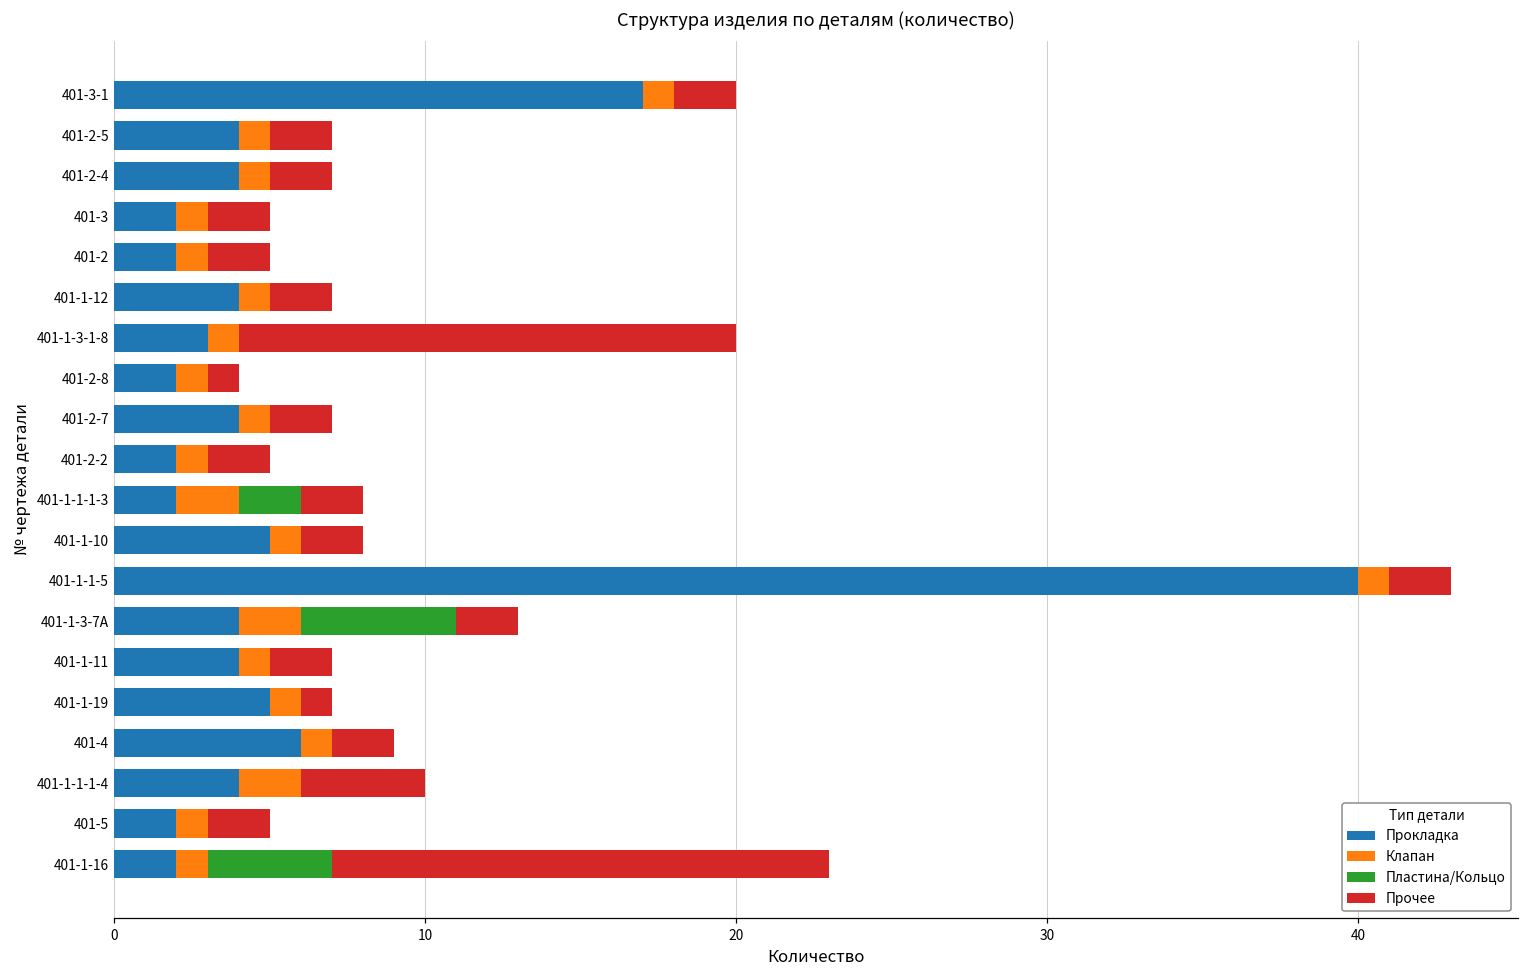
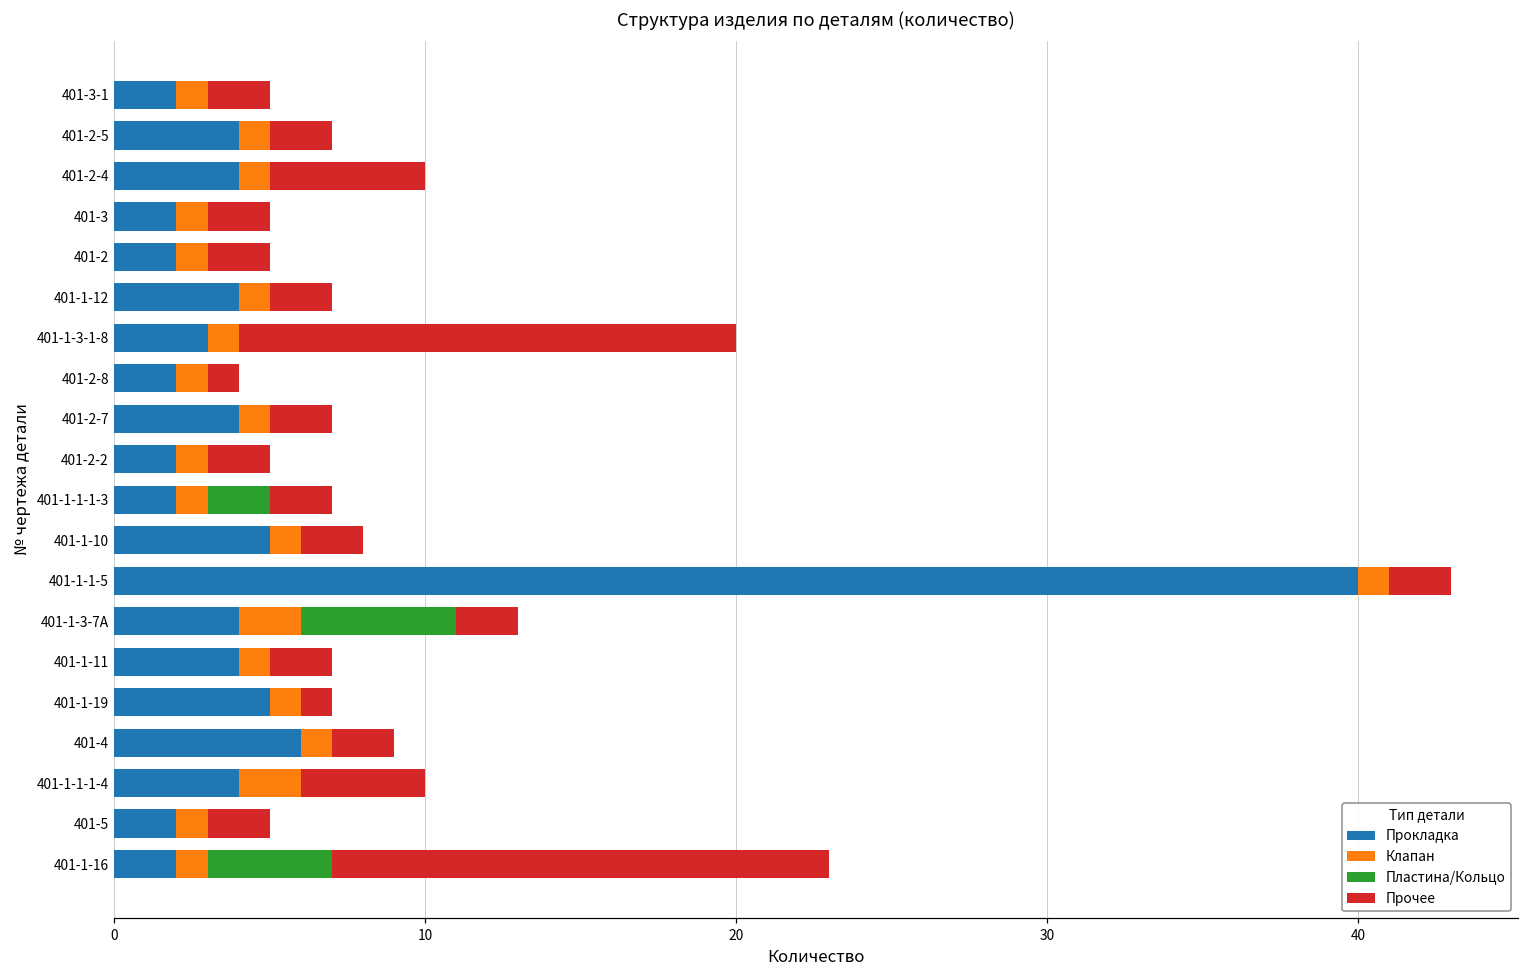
Прокладка, 401-3-1: 17 -> 2
Прочее, 401-2-4: 2 -> 5
Клапан, 401-1-1-1-3: 2 -> 1
